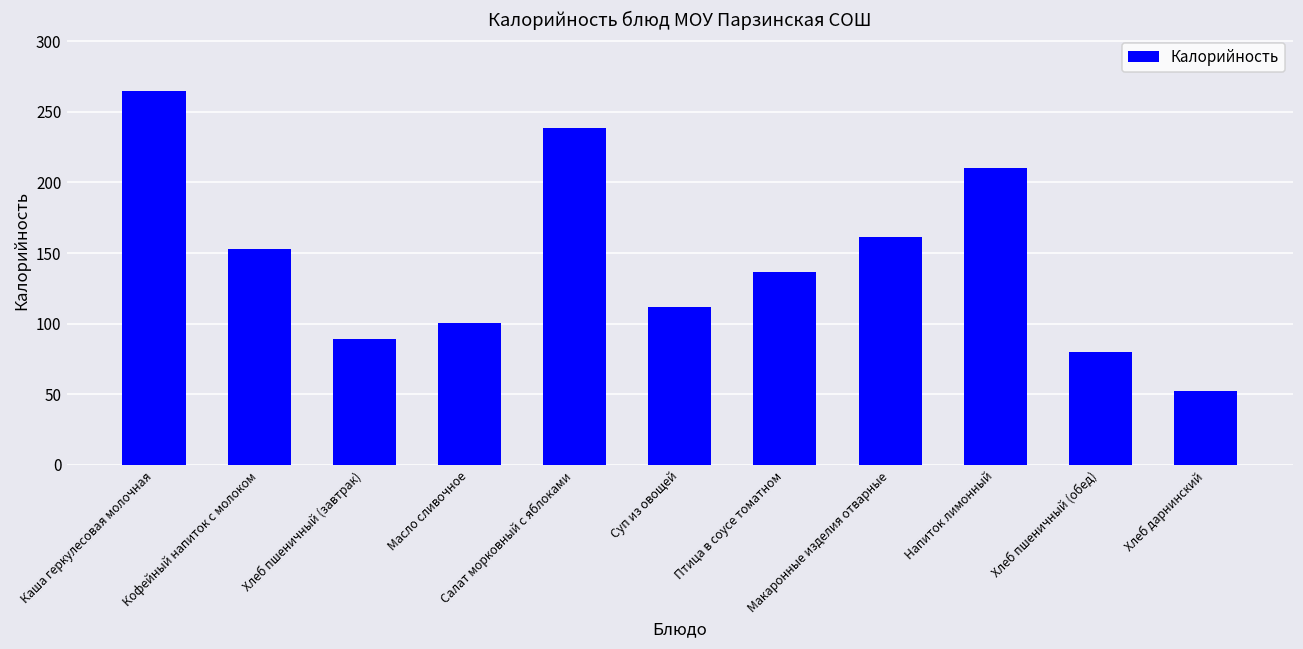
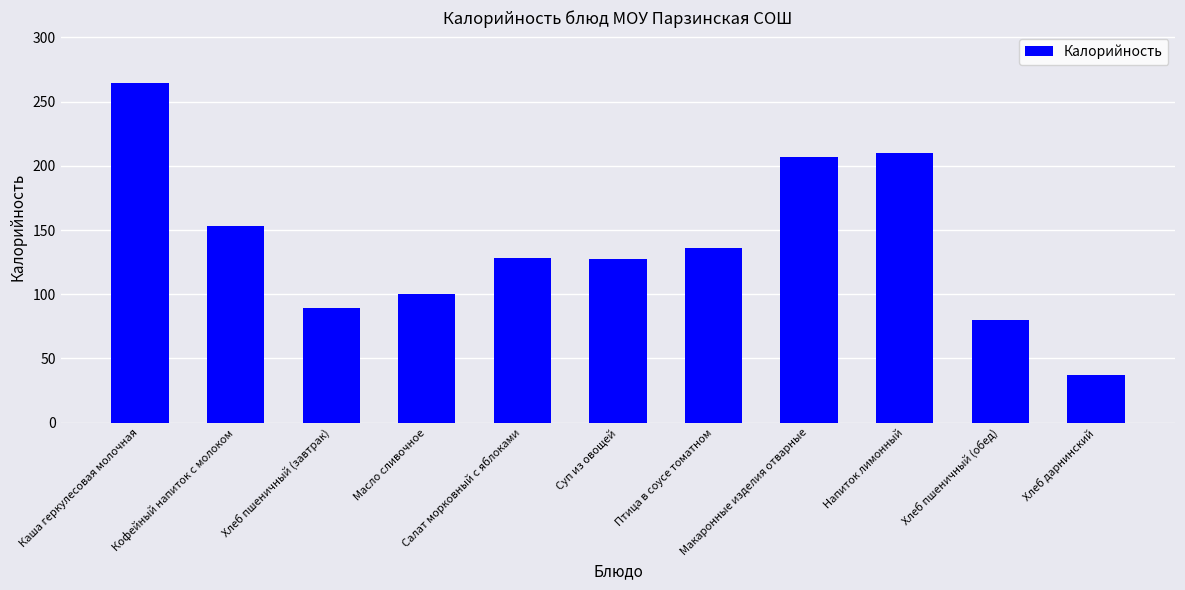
Салат морковный с яблоками: 239 -> 128
Суп из овощей: 112 -> 127
Макаронные изделия отварные: 161 -> 207
Хлеб дарнинский: 52 -> 37
